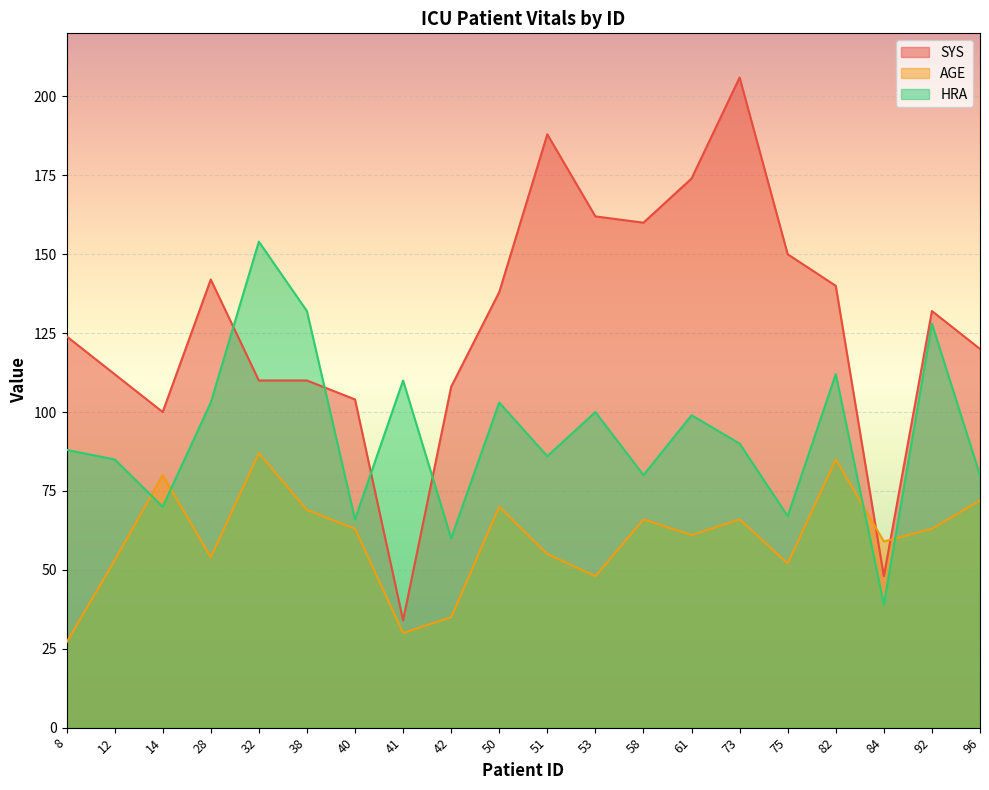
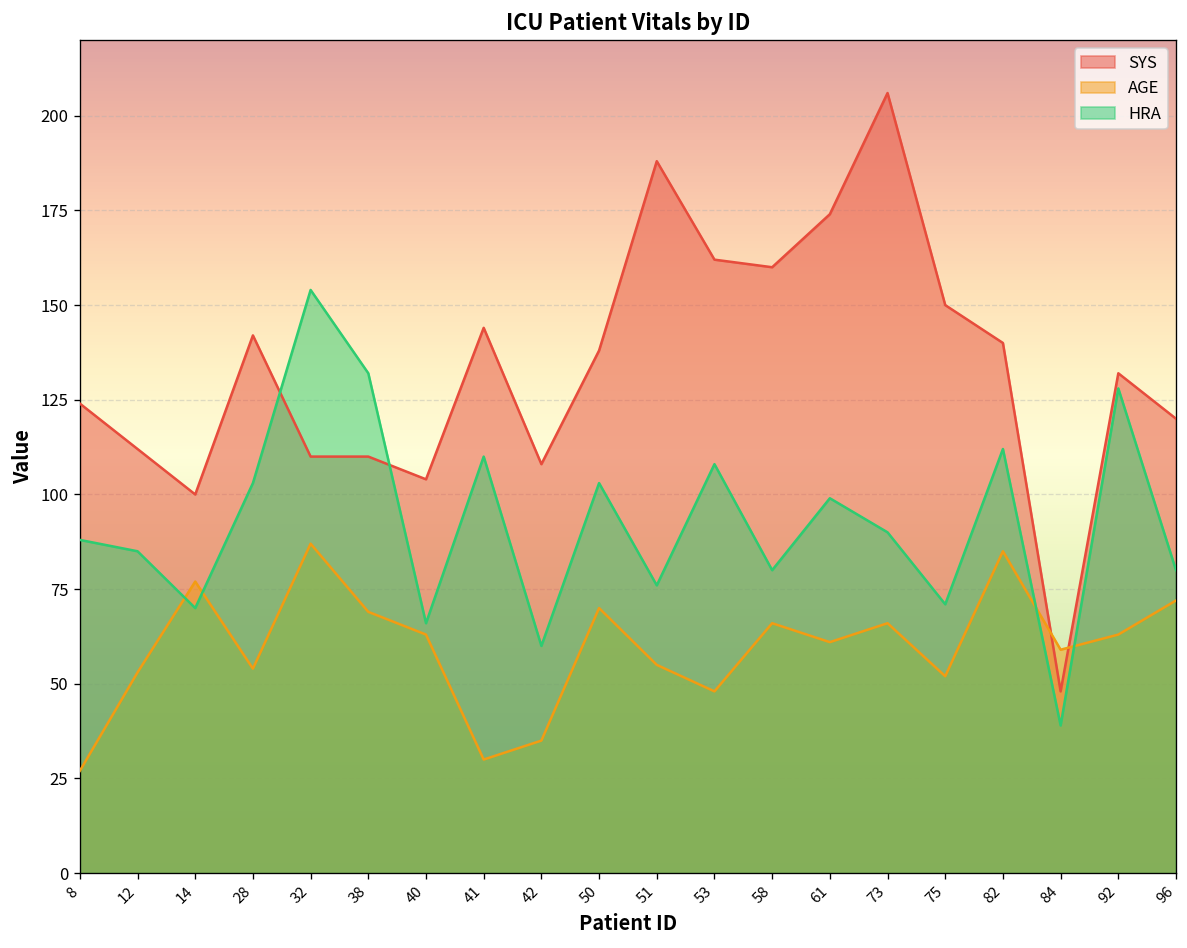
AGE, 14: 80 -> 77
SYS, 41: 34 -> 144
HRA, 51: 86 -> 76
HRA, 53: 100 -> 108
HRA, 75: 67 -> 71
